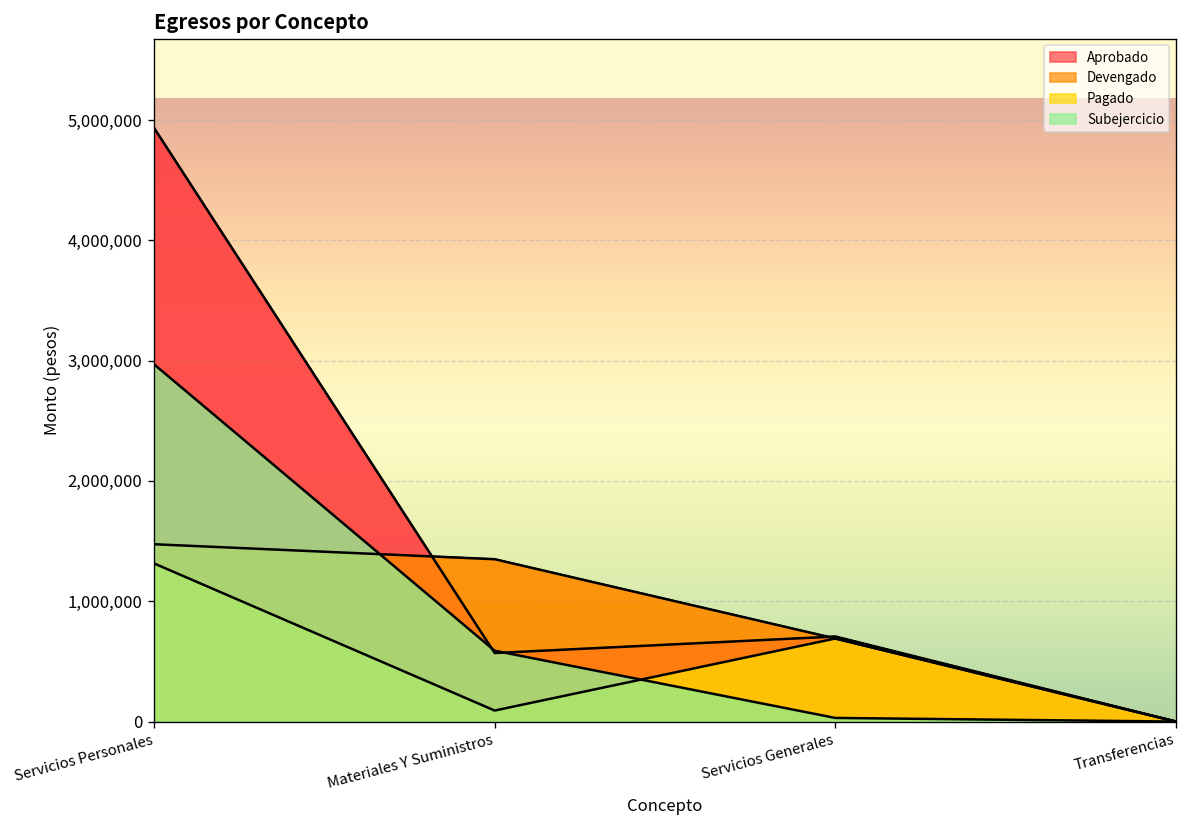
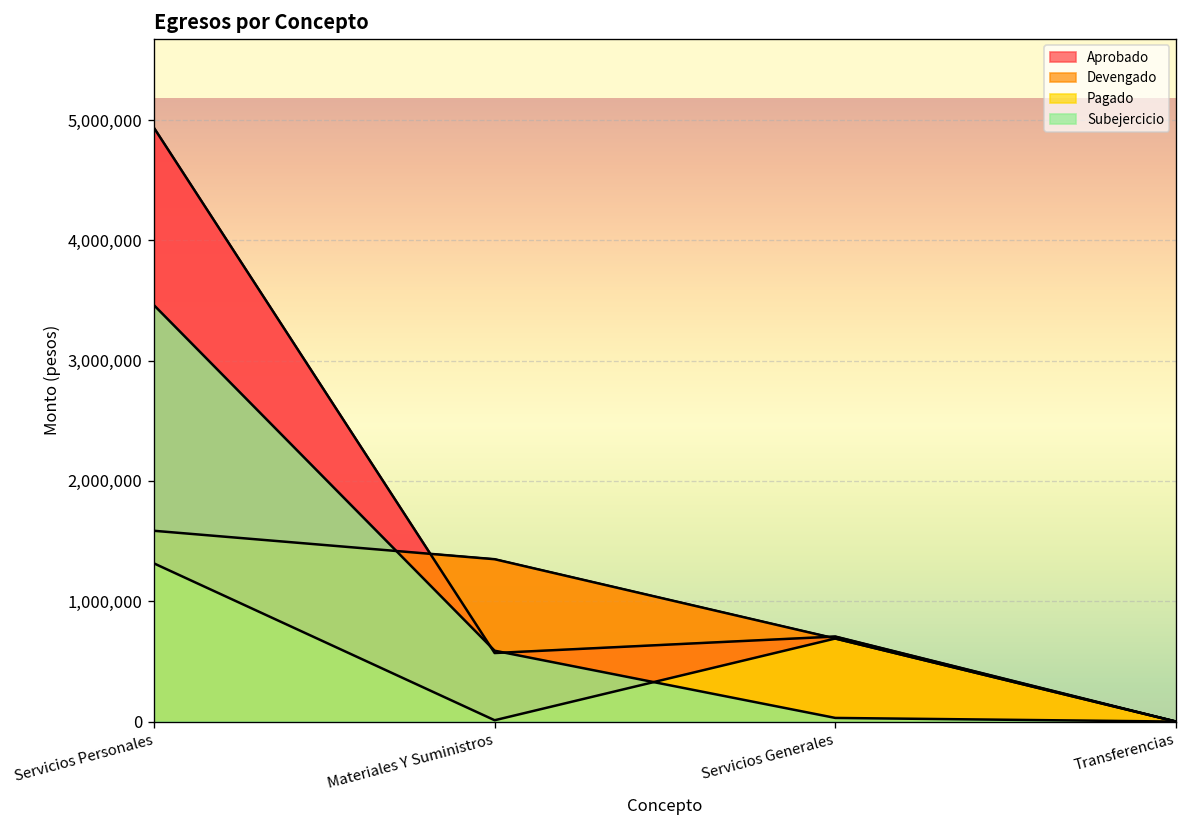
Devengado, Servicios Personales: 1,470,000 -> 1,590,000
Subejercicio, Servicios Personales: 2,970,000 -> 3,460,000
Pagado, Materiales Y Suministros: 90,000 -> 10,000
